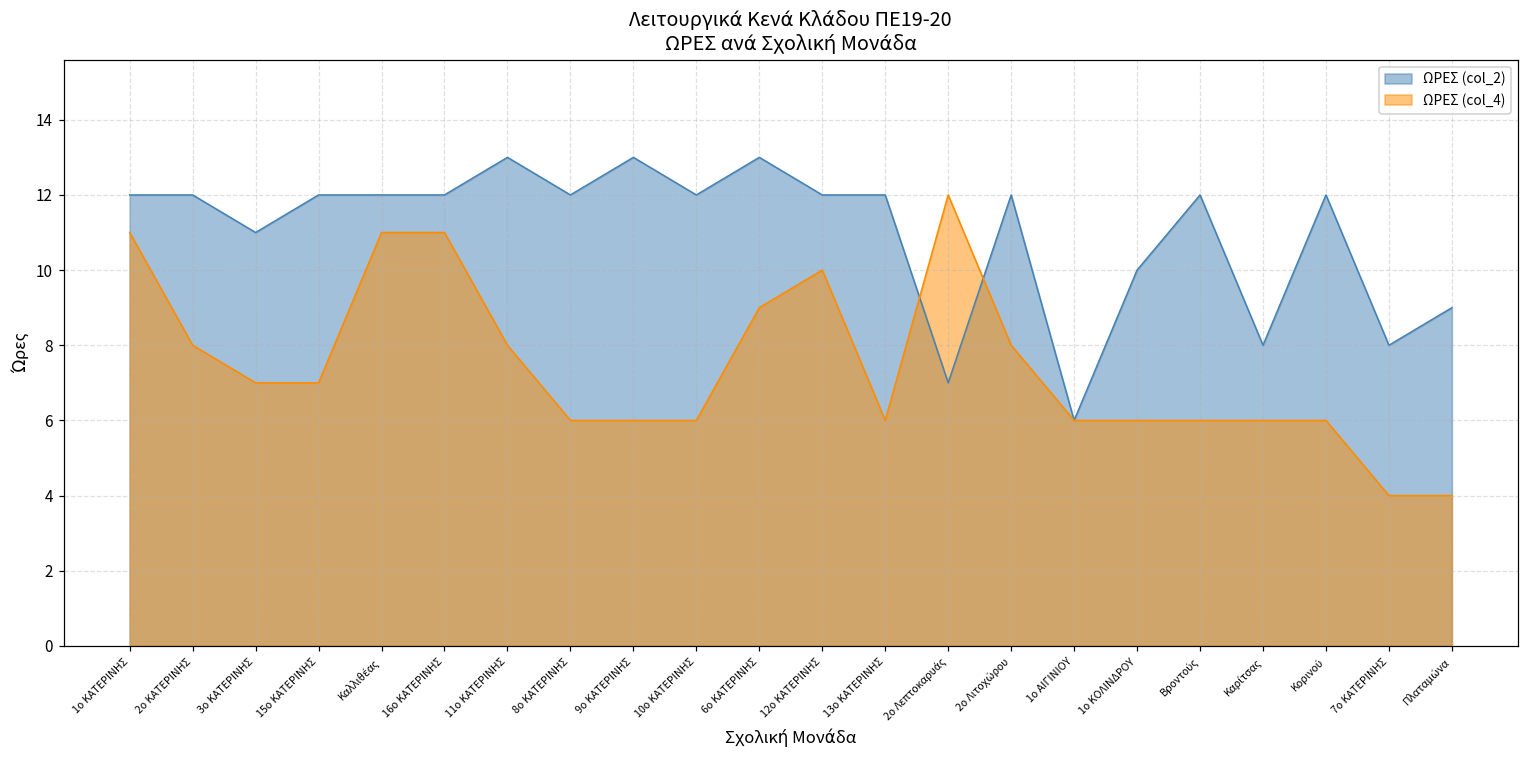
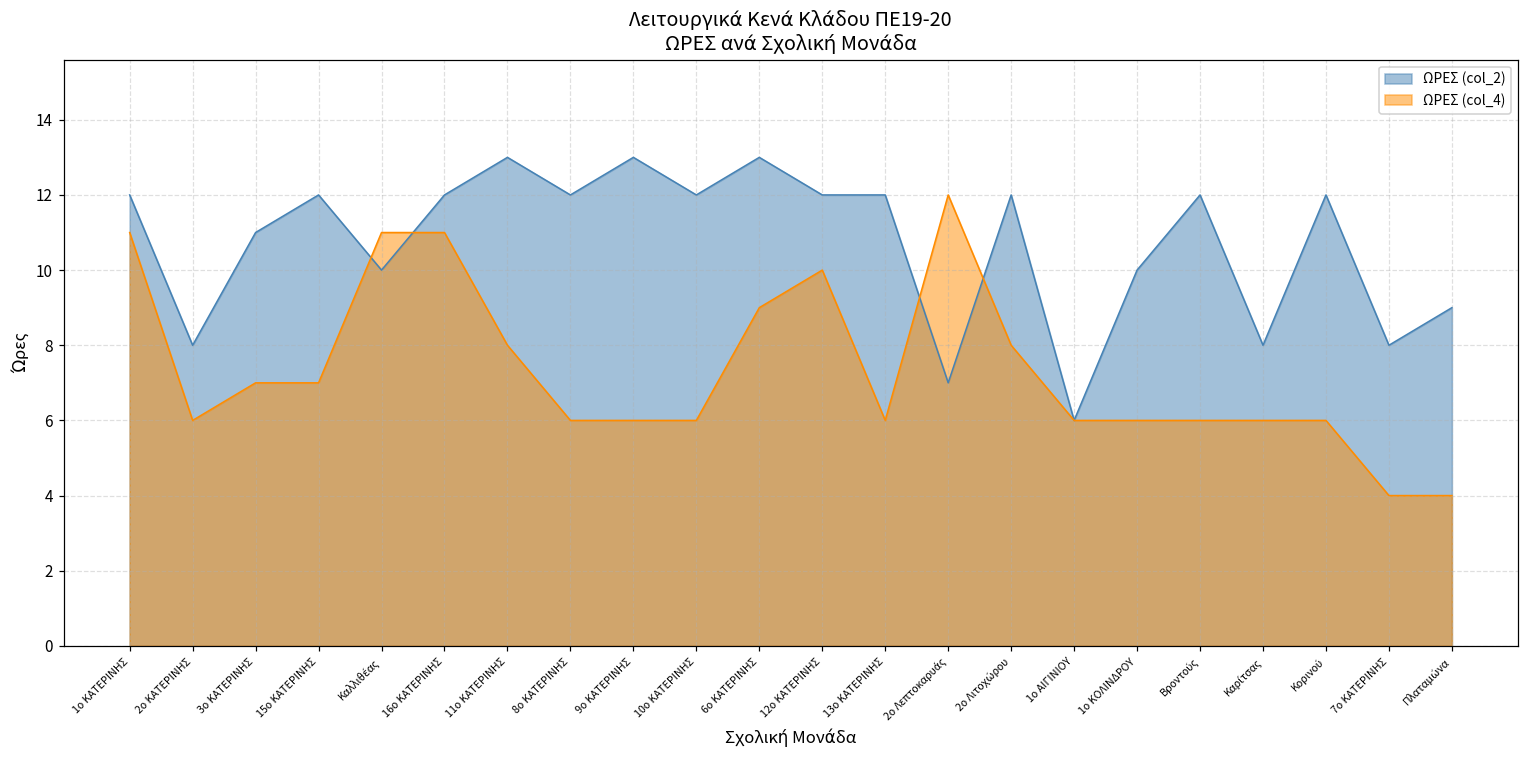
ΩΡΕΣ (col_2), 2ο ΚΑΤΕΡΙΝΗΣ: 12 -> 8
ΩΡΕΣ (col_4), 2ο ΚΑΤΕΡΙΝΗΣ: 8 -> 6
ΩΡΕΣ (col_2), Καλλιθέας: 12 -> 10
